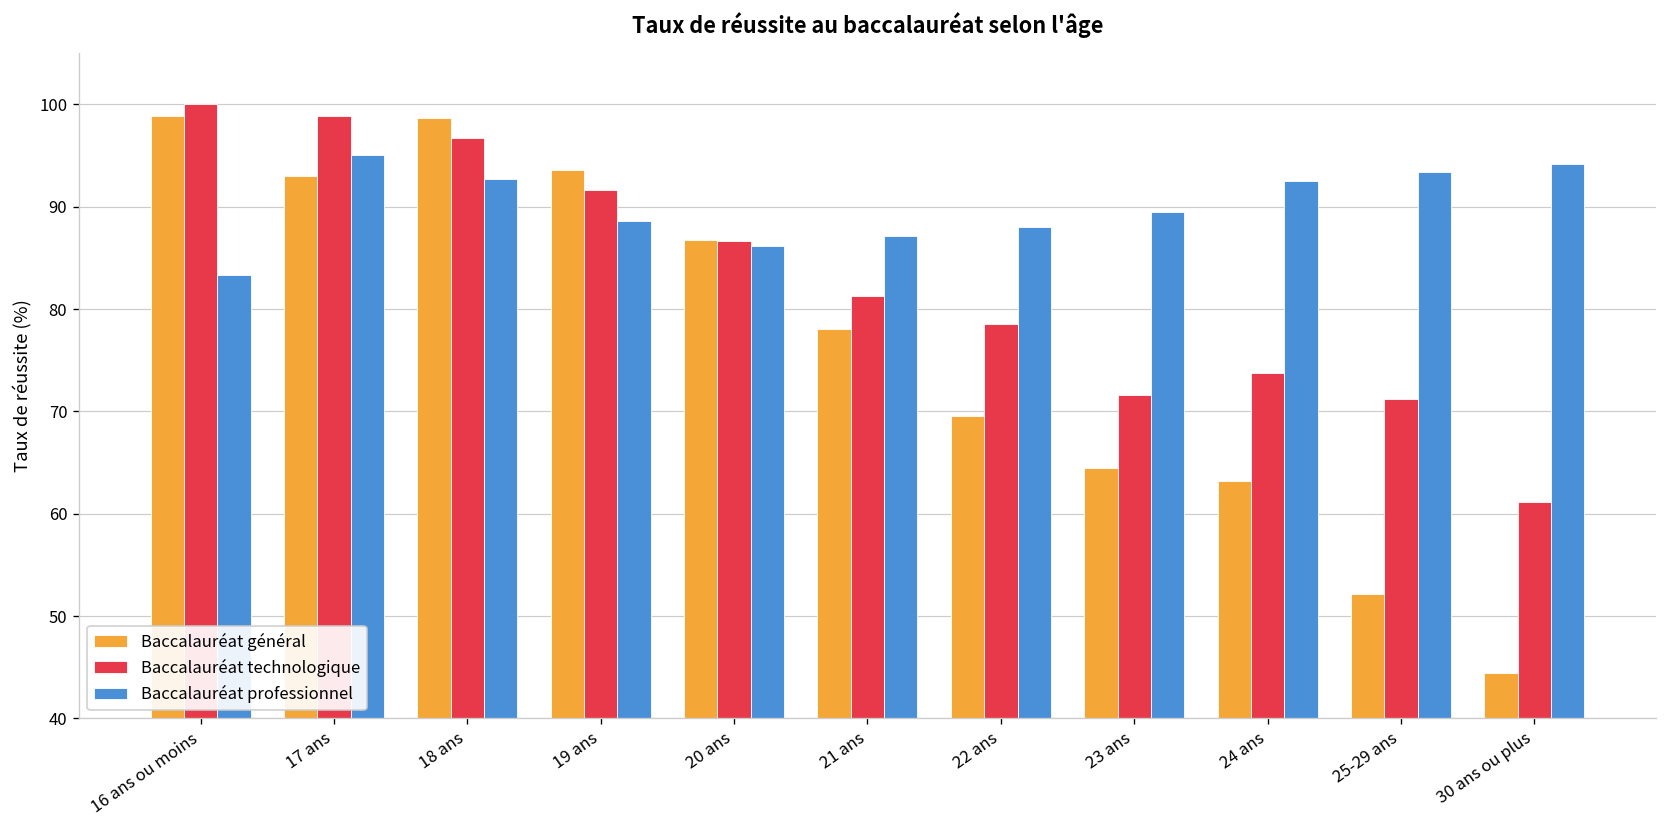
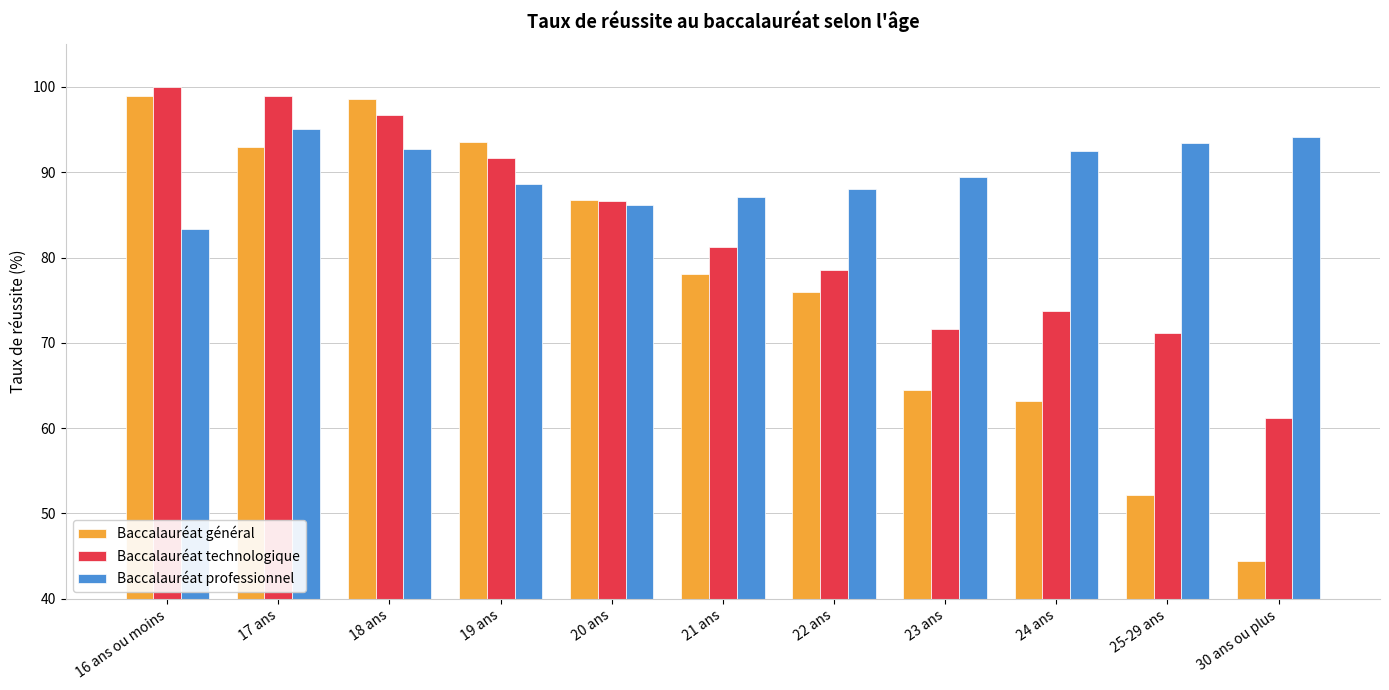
Baccalauréat général, 22 ans: 70 -> 76
